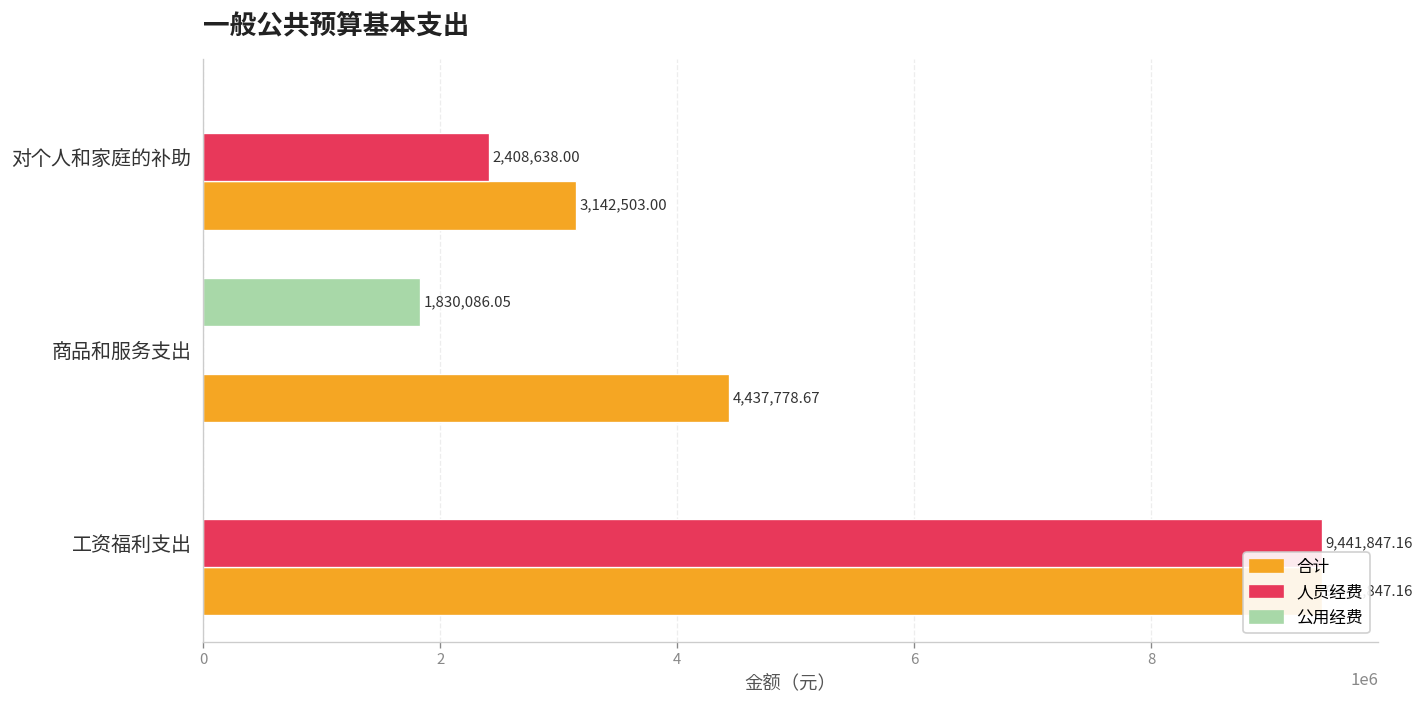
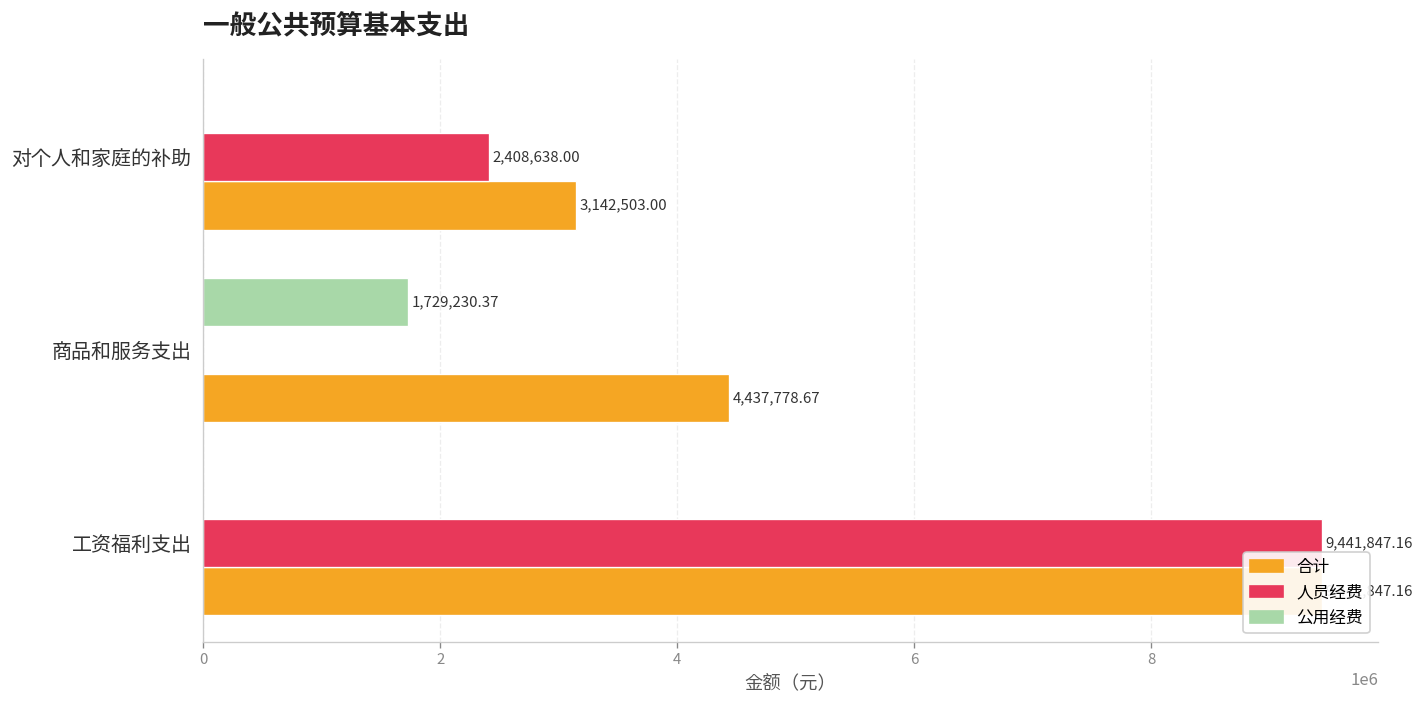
公用经费, 商品和服务支出: 1,830,086.05 -> 1,729,230.37
